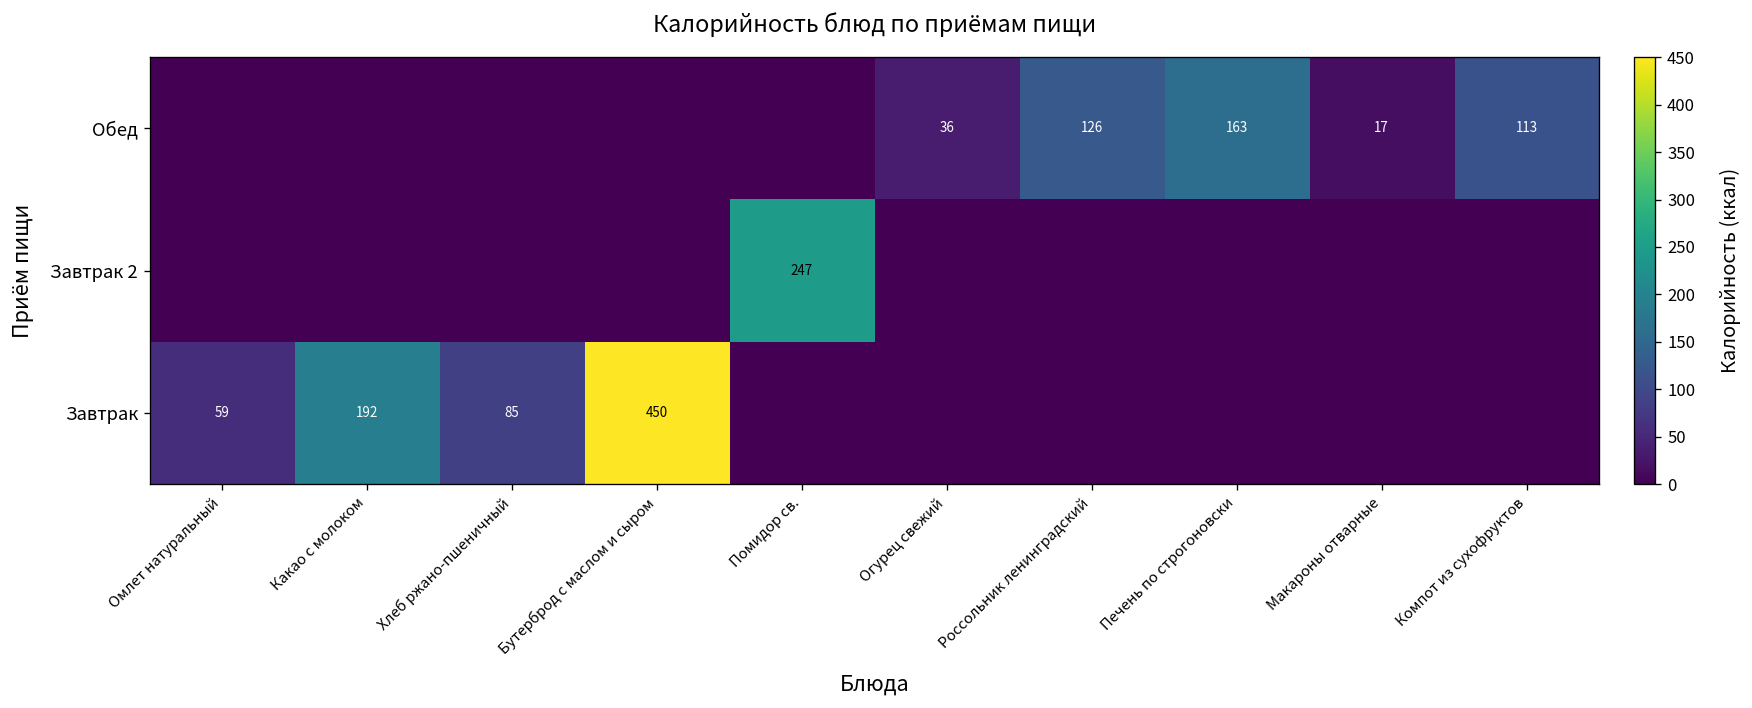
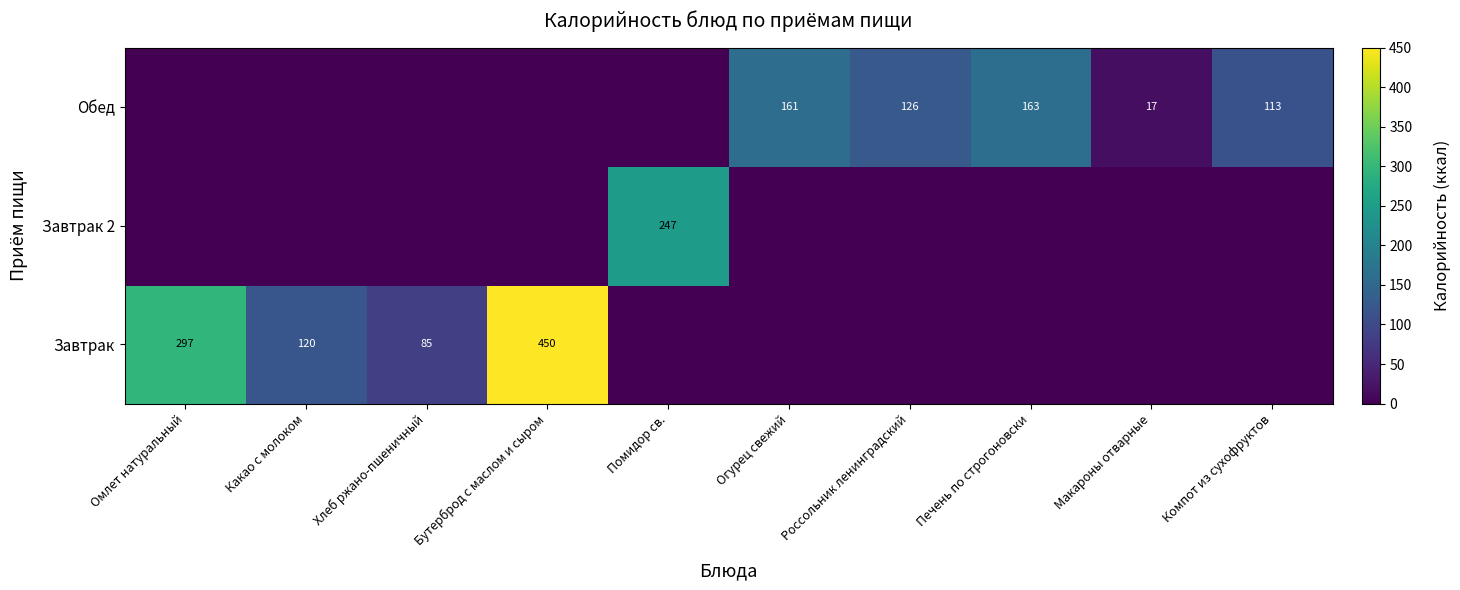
Обед, Огурец свежий: 36 -> 161
Завтрак, Омлет натуральный: 59 -> 297
Завтрак, Какао с молоком: 192 -> 120
